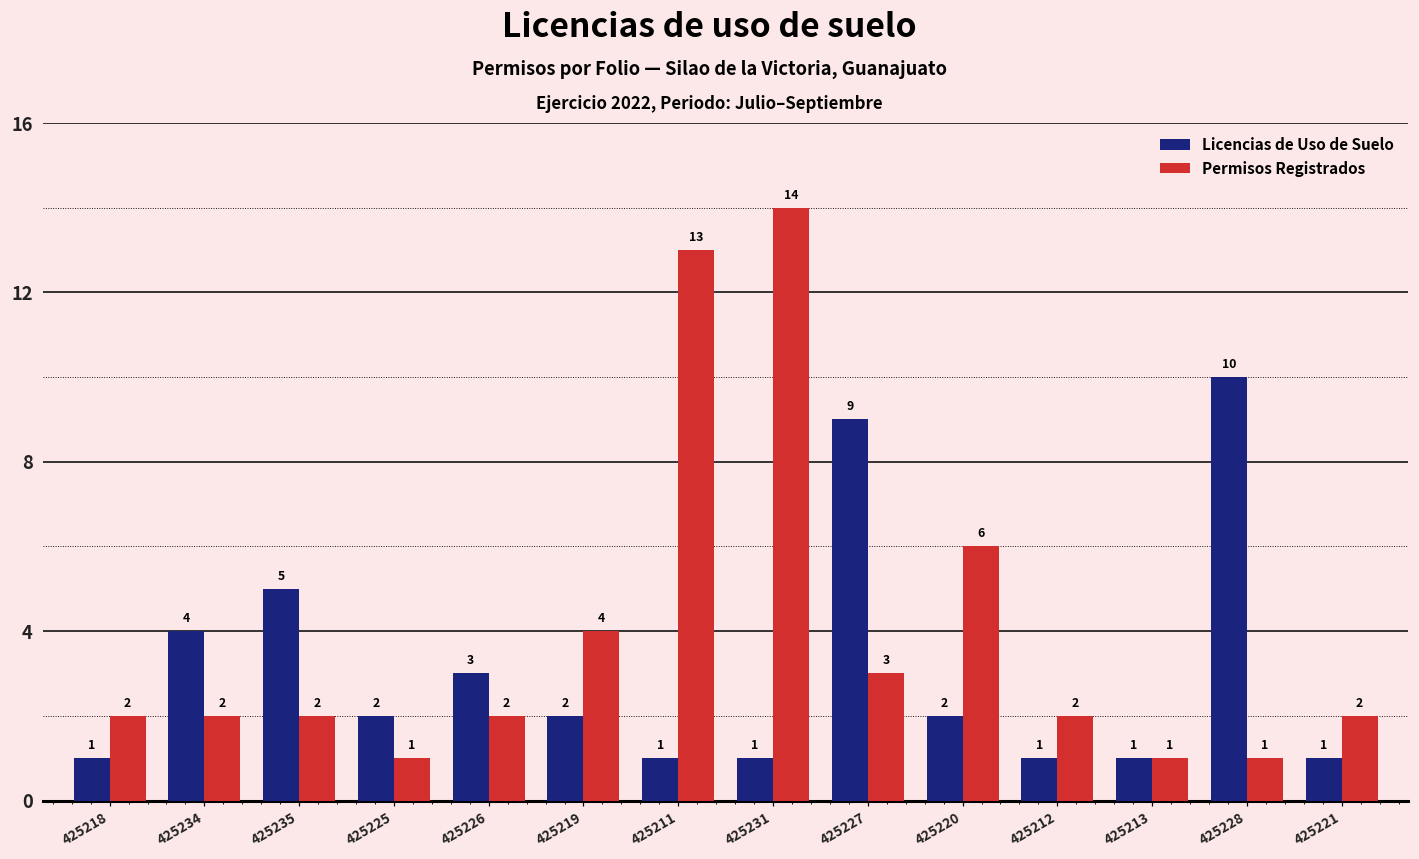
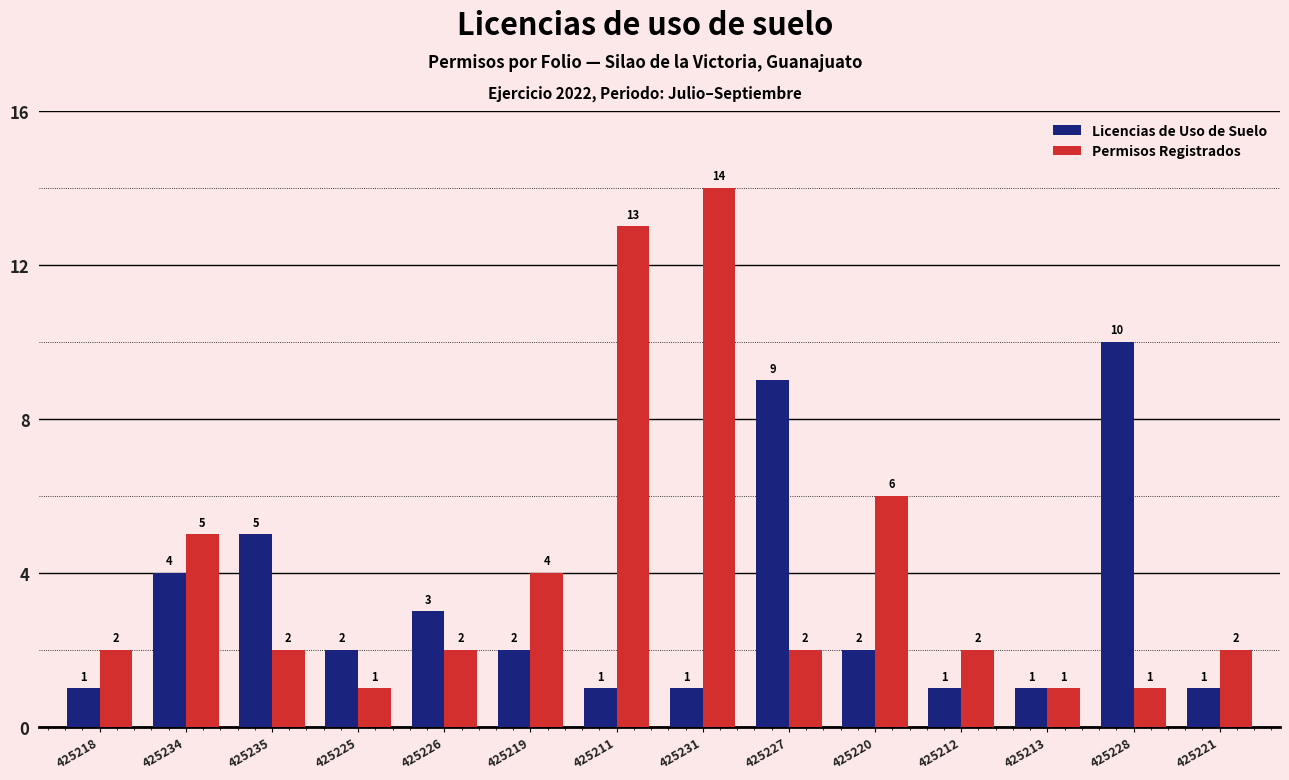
Permisos Registrados, 425234: 2 -> 5
Permisos Registrados, 425227: 3 -> 2
